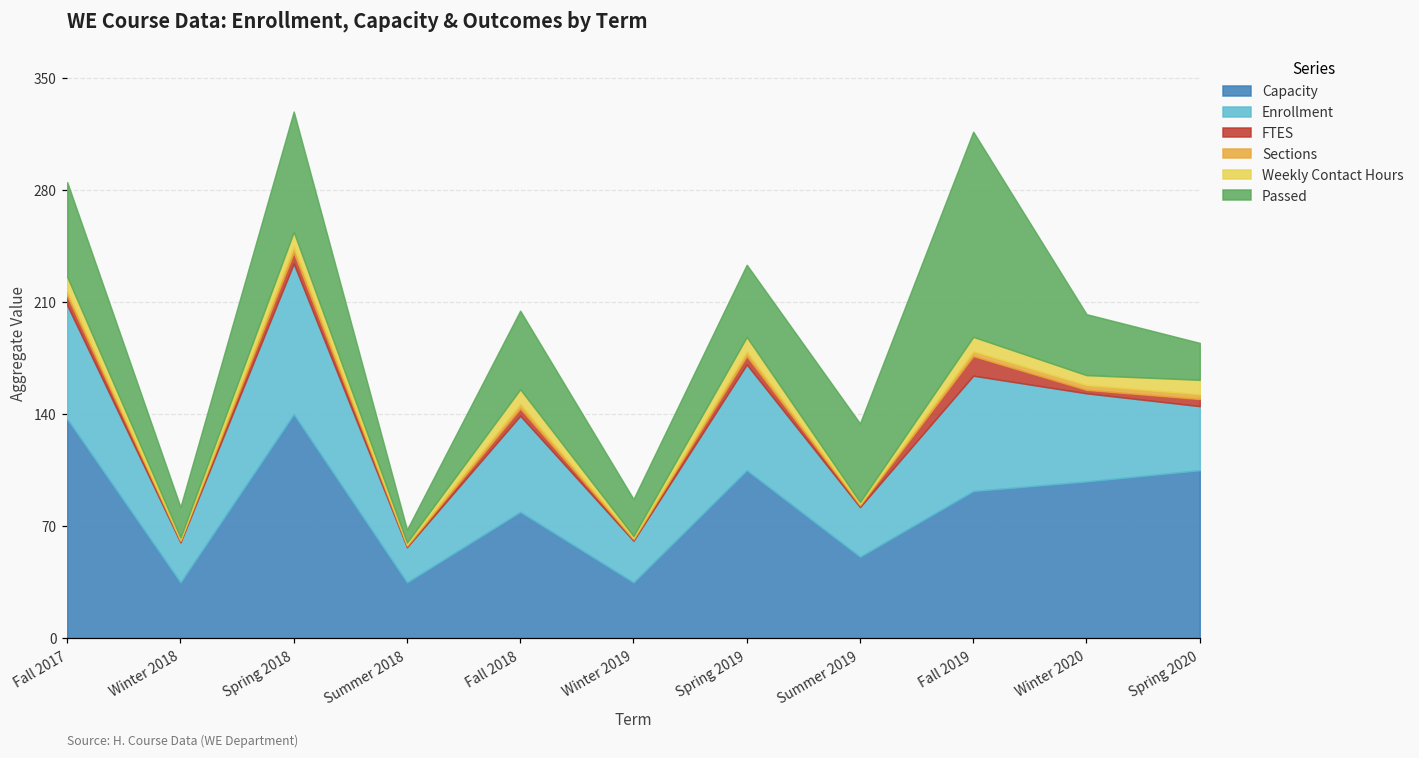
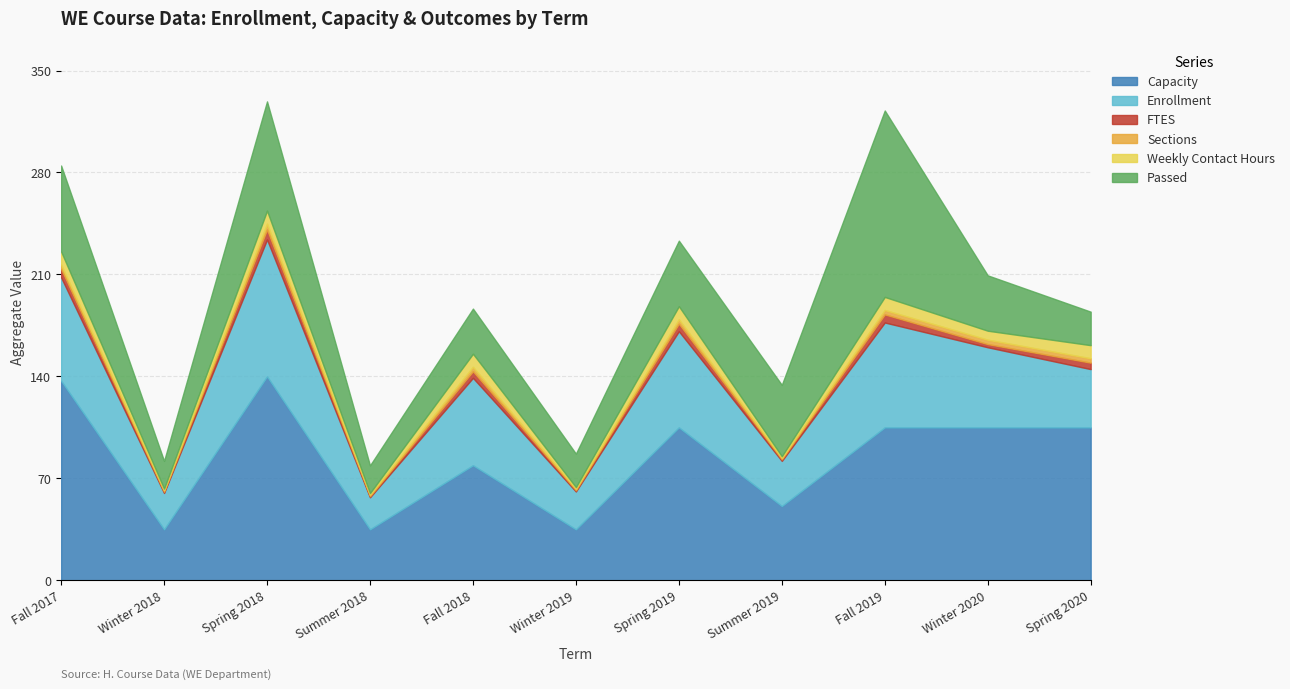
Passed, Summer 2018: 8 -> 19
Passed, Fall 2018: 49 -> 31
Capacity, Fall 2019: 92 -> 105
FTES, Fall 2019: 12 -> 6
Capacity, Winter 2020: 98 -> 105
